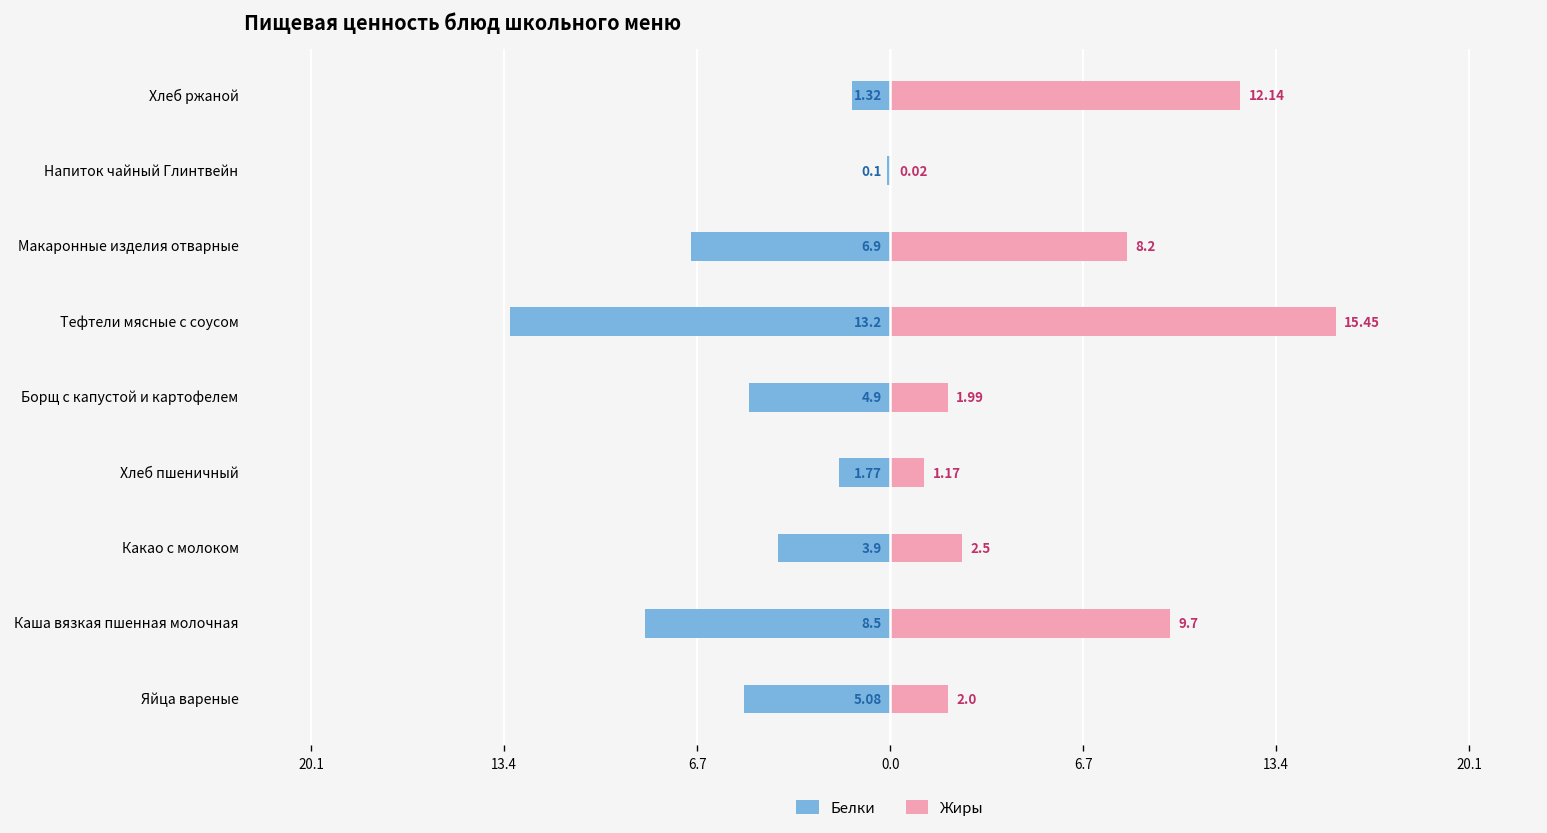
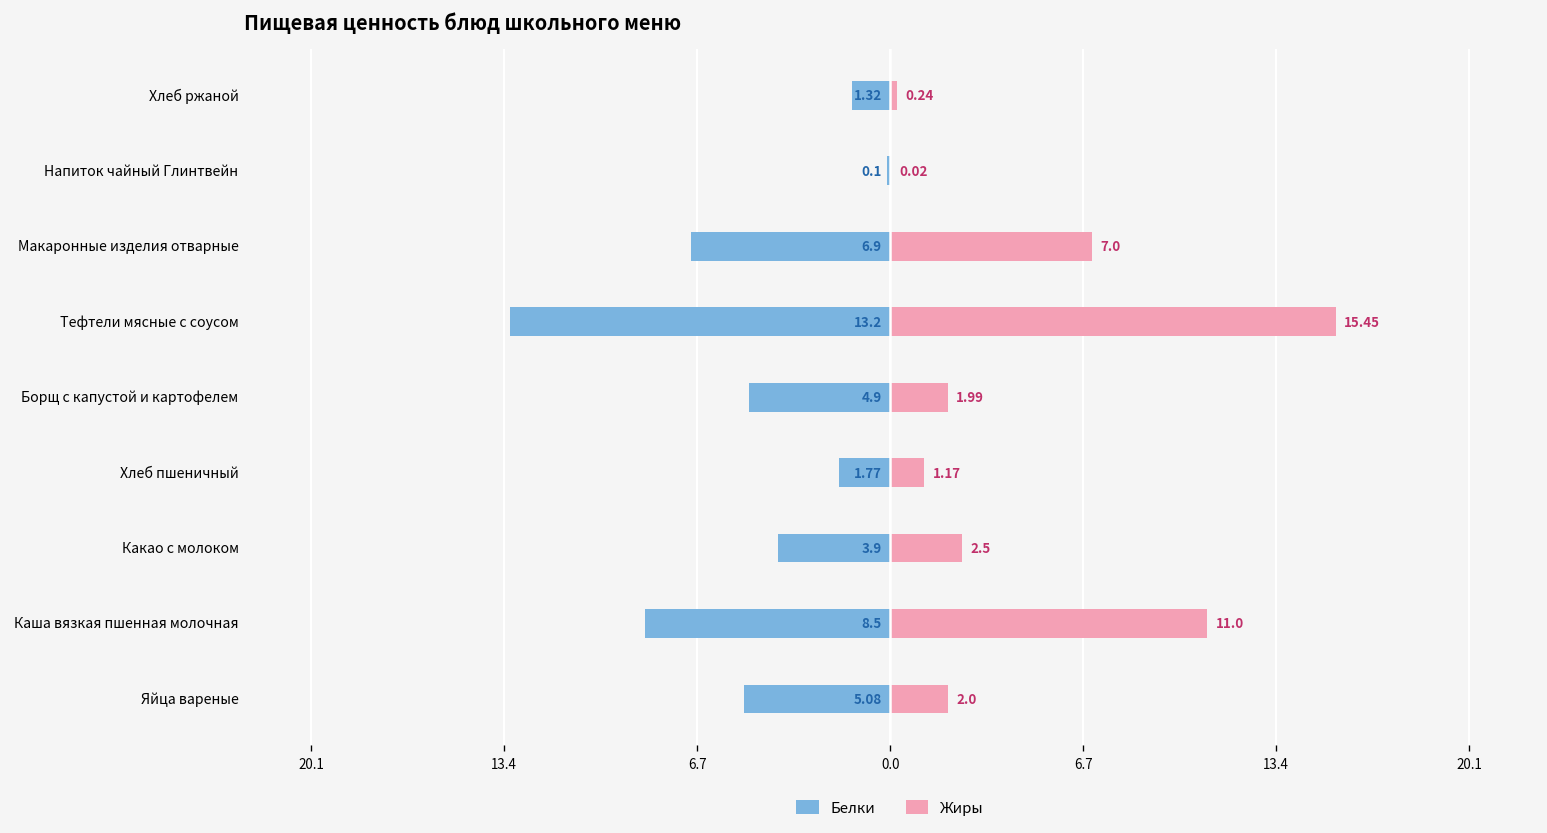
Жиры, Хлеб ржаной: 12.14 -> 0.24
Жиры, Макаронные изделия отварные: 8.2 -> 7.0
Жиры, Каша вязкая пшенная молочная: 9.7 -> 11.0
